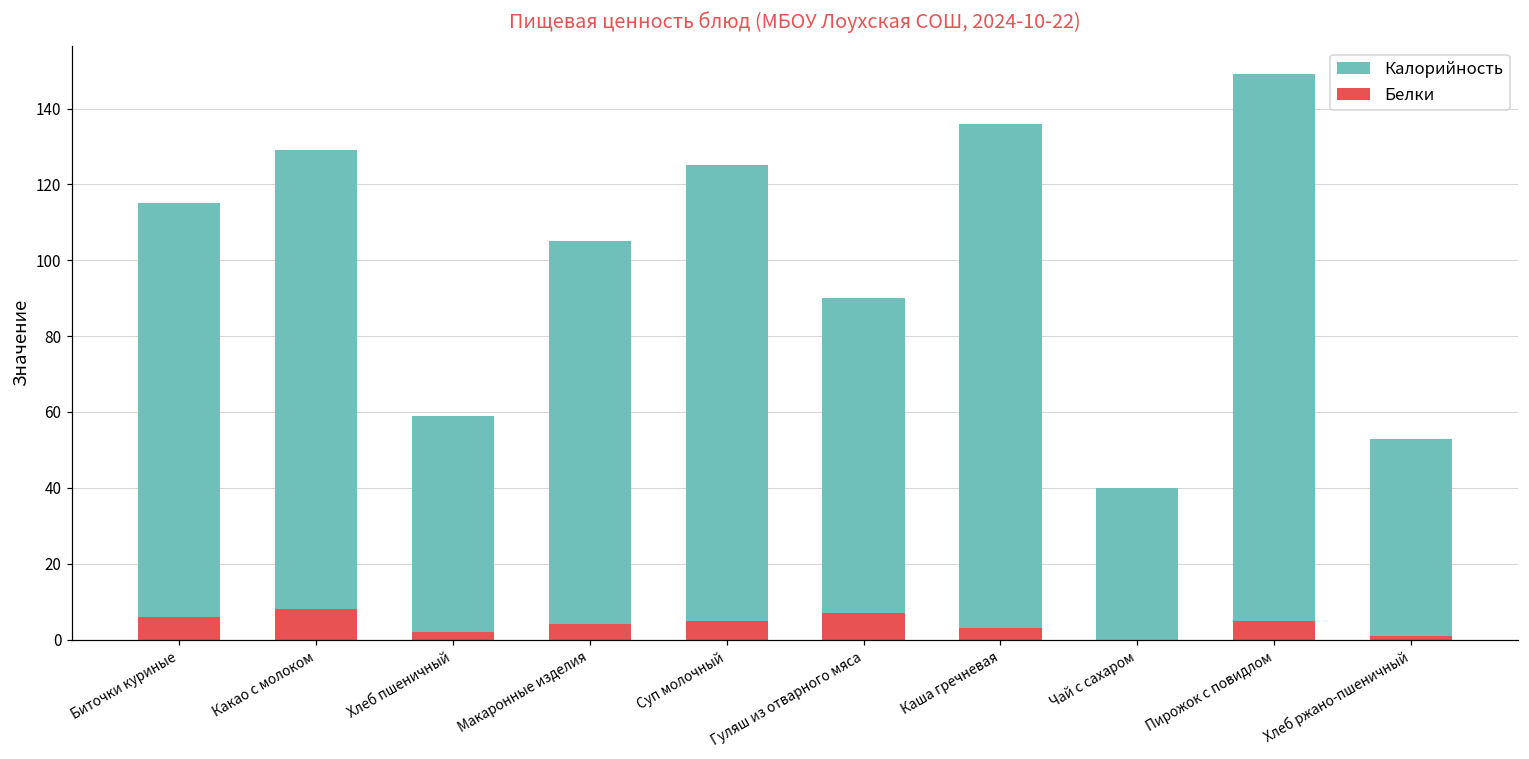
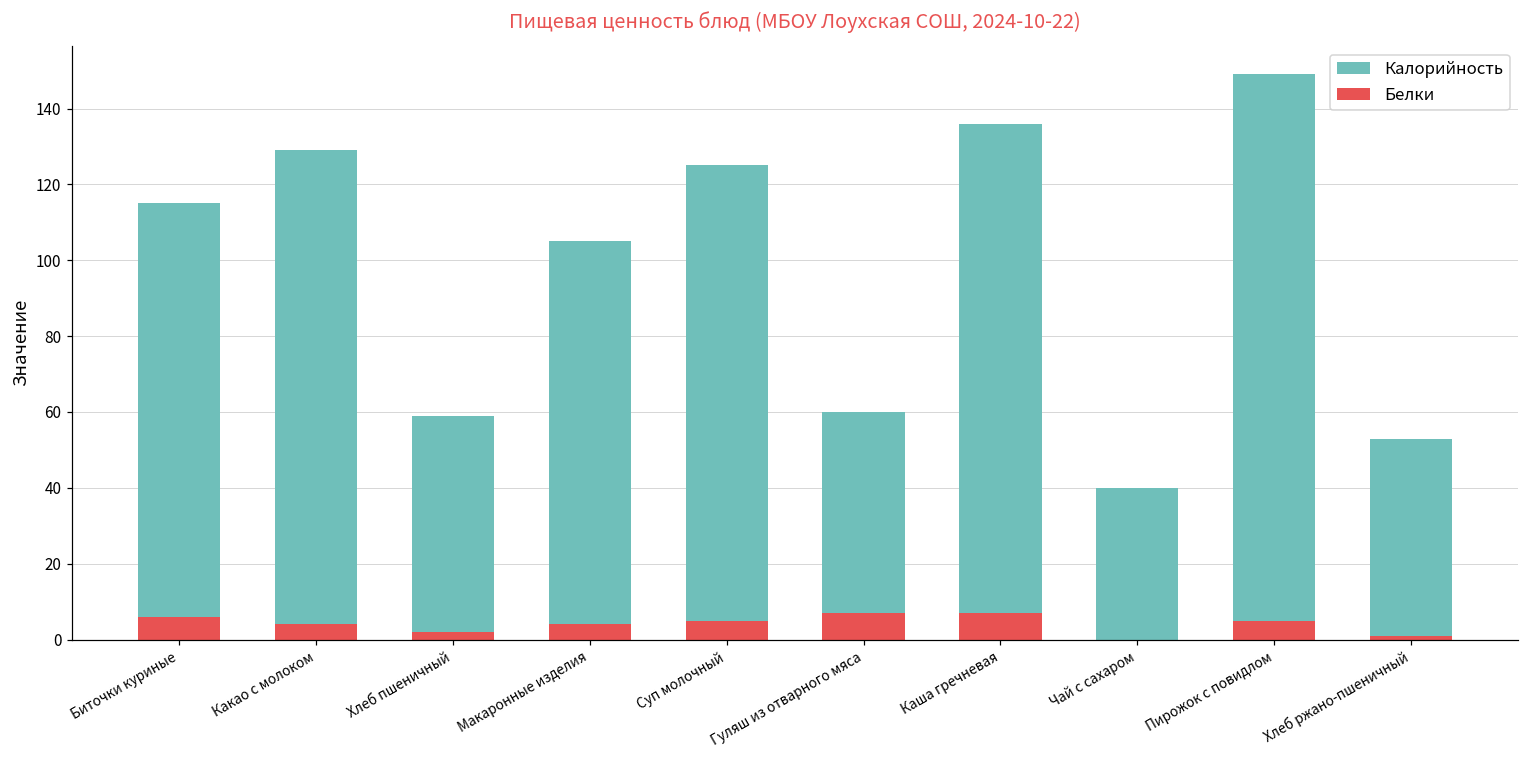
Белки, Какао с молоком: 8 -> 4
Калорийность, Гуляш из отварного мяса: 90 -> 60
Белки, Каша гречневая: 3 -> 7
